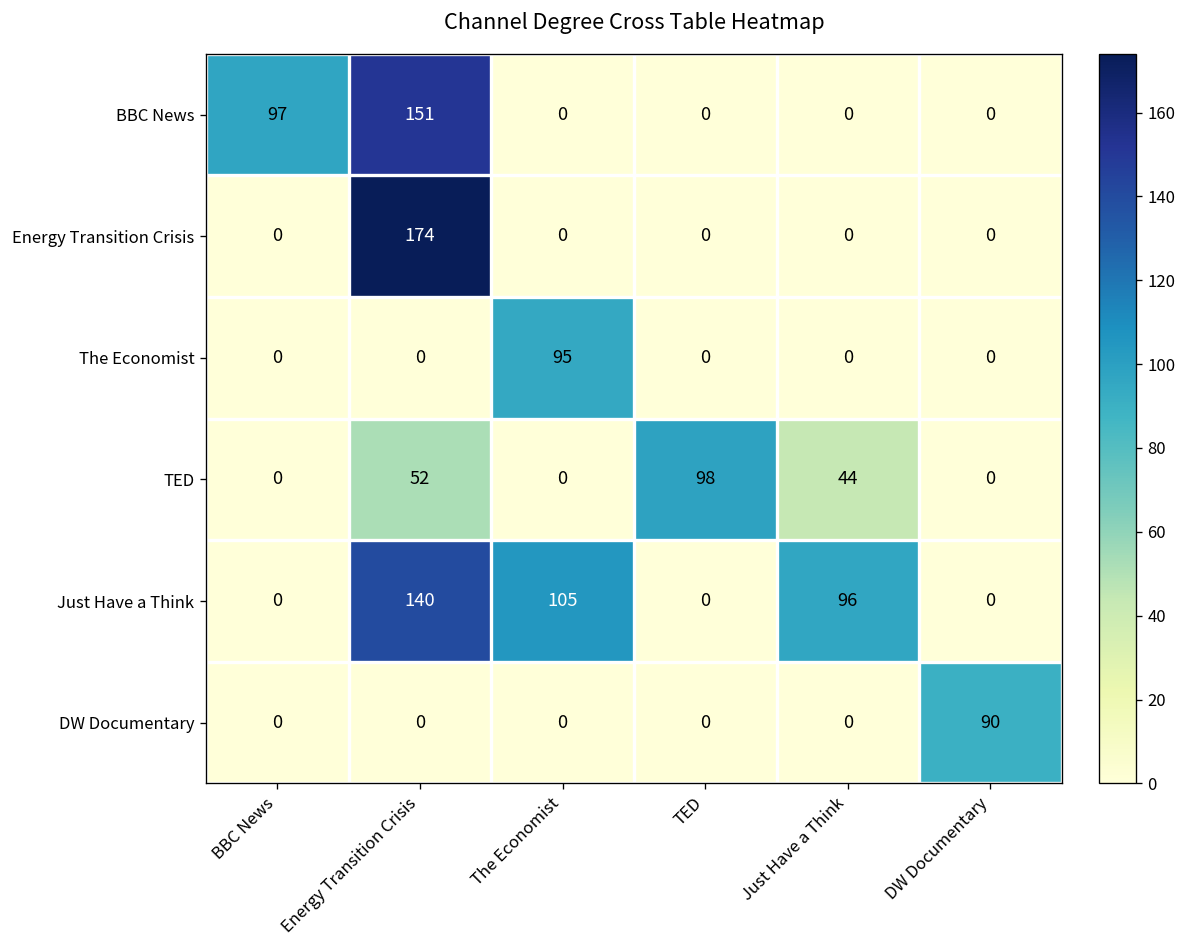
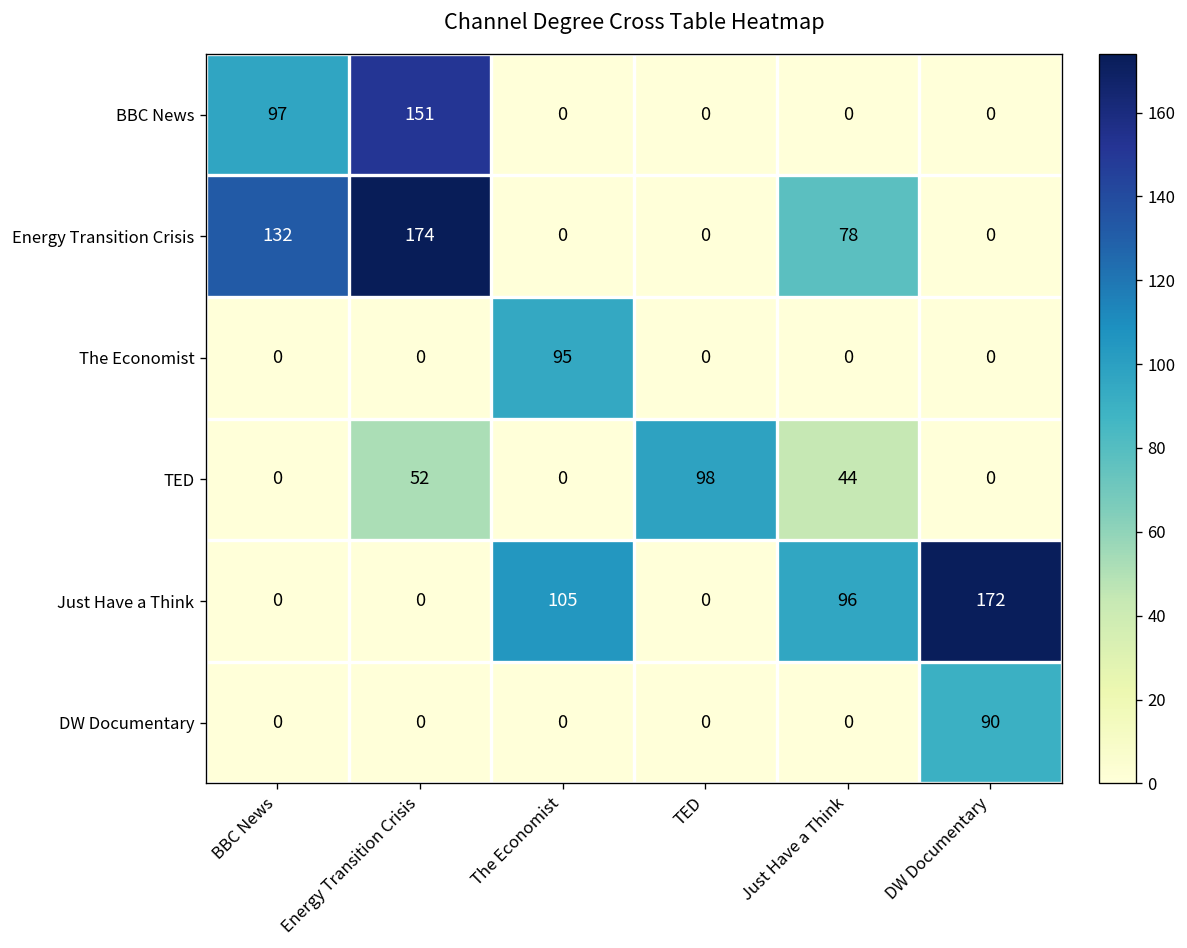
Energy Transition Crisis, BBC News: 0 -> 132
Energy Transition Crisis, Just Have a Think: 0 -> 78
Just Have a Think, Energy Transition Crisis: 140 -> 0
Just Have a Think, DW Documentary: 0 -> 172
